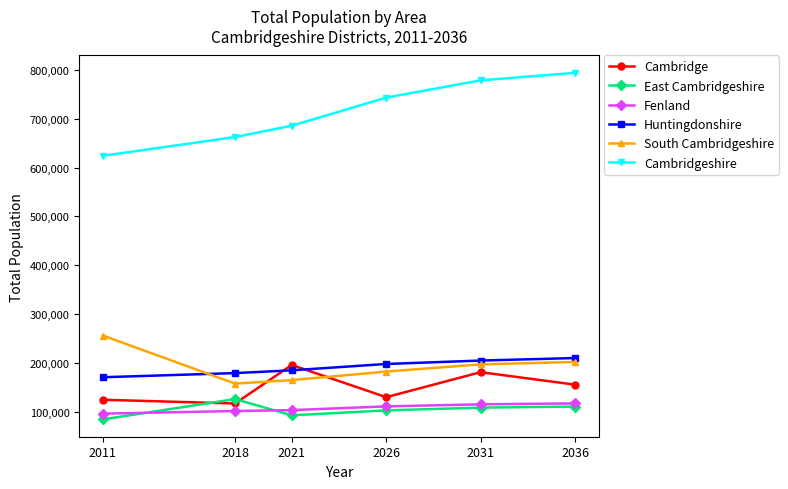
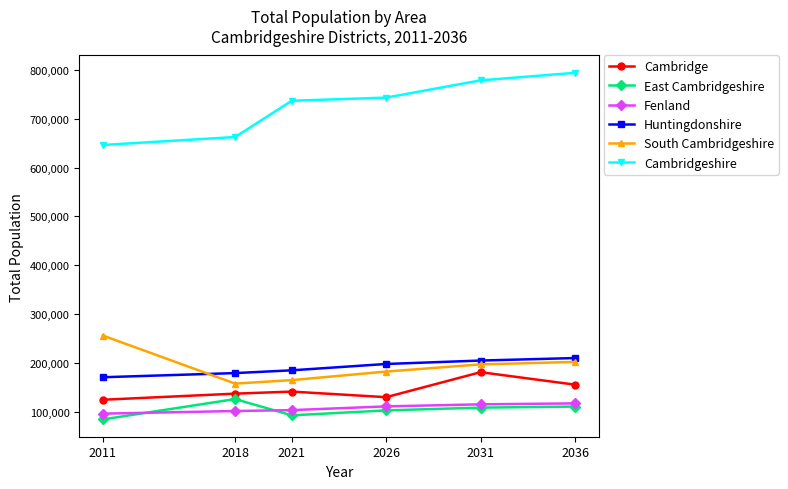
Cambridgeshire, 2011: 620,000 -> 650,000
Cambridge, 2018: 120,000 -> 140,000
Cambridge, 2021: 200,000 -> 140,000
Cambridgeshire, 2021: 690,000 -> 740,000
